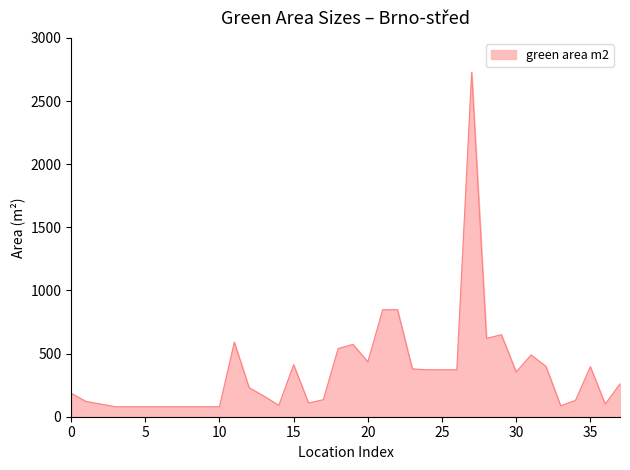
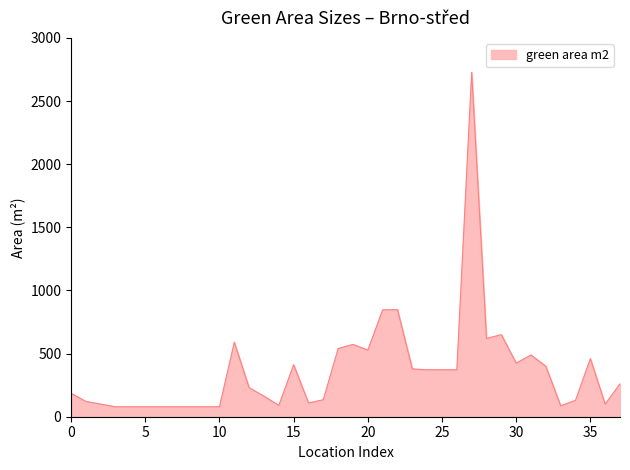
20: 430 -> 530
30: 350 -> 430
35: 400 -> 460
